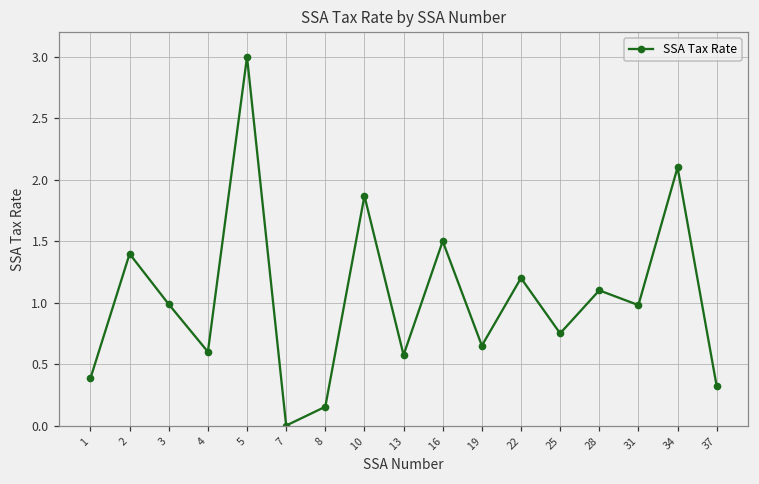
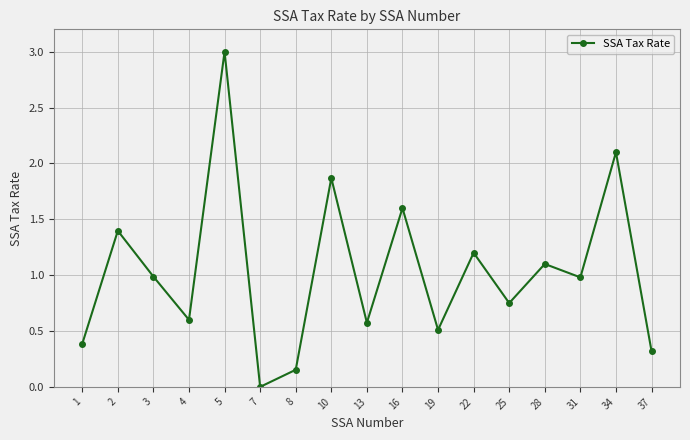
16: 1.5 -> 1.6
19: 0.65 -> 0.51
